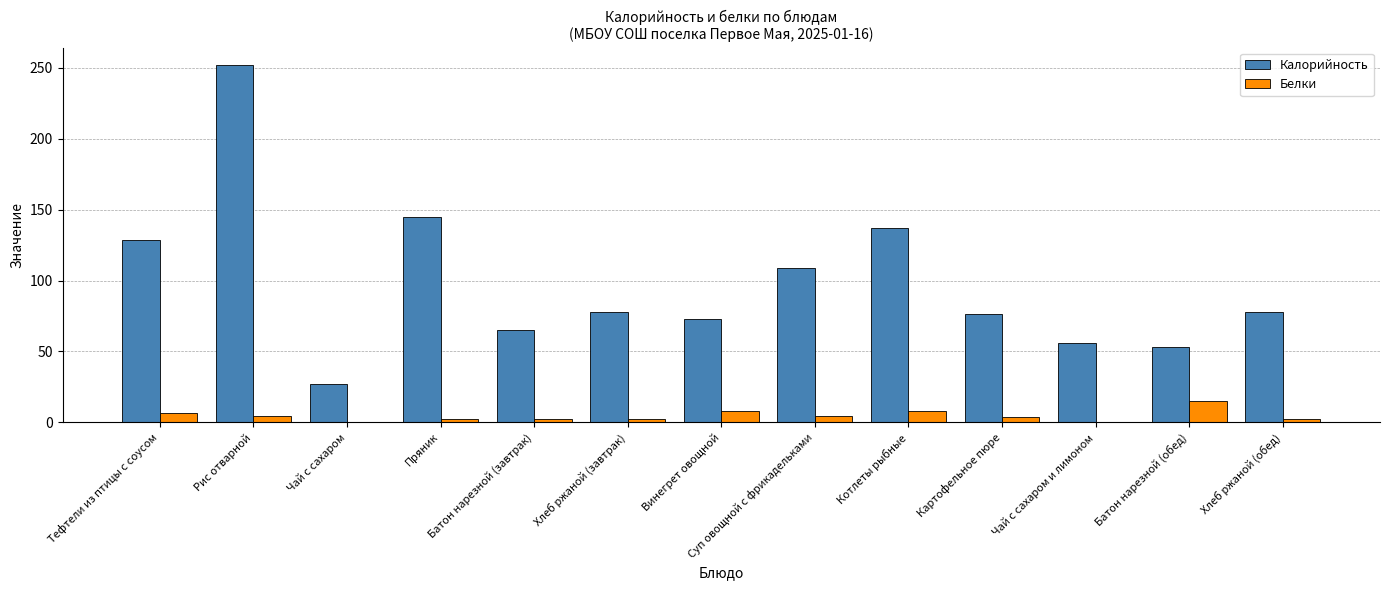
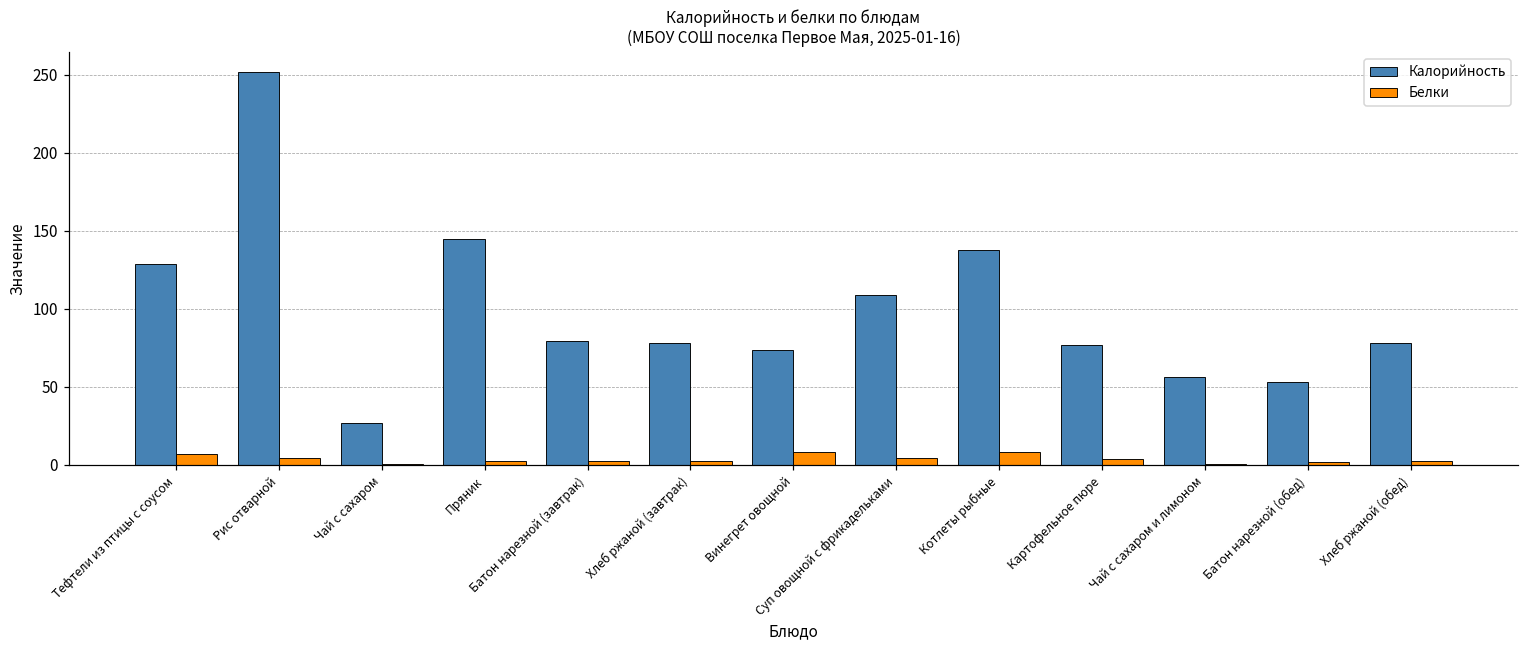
Калорийность, Батон нарезной (завтрак): 65 -> 79
Белки, Батон нарезной (обед): 15 -> 2
